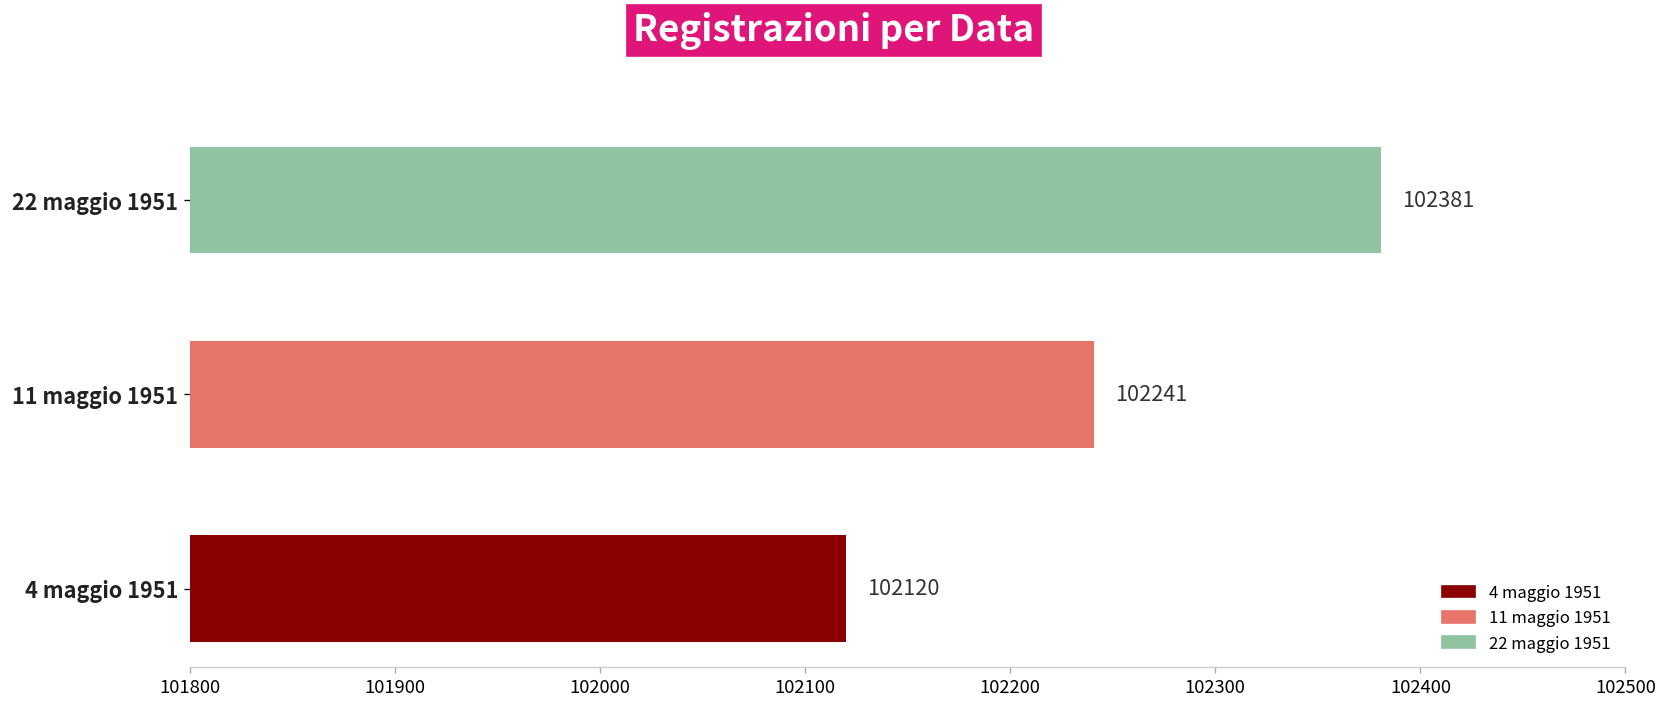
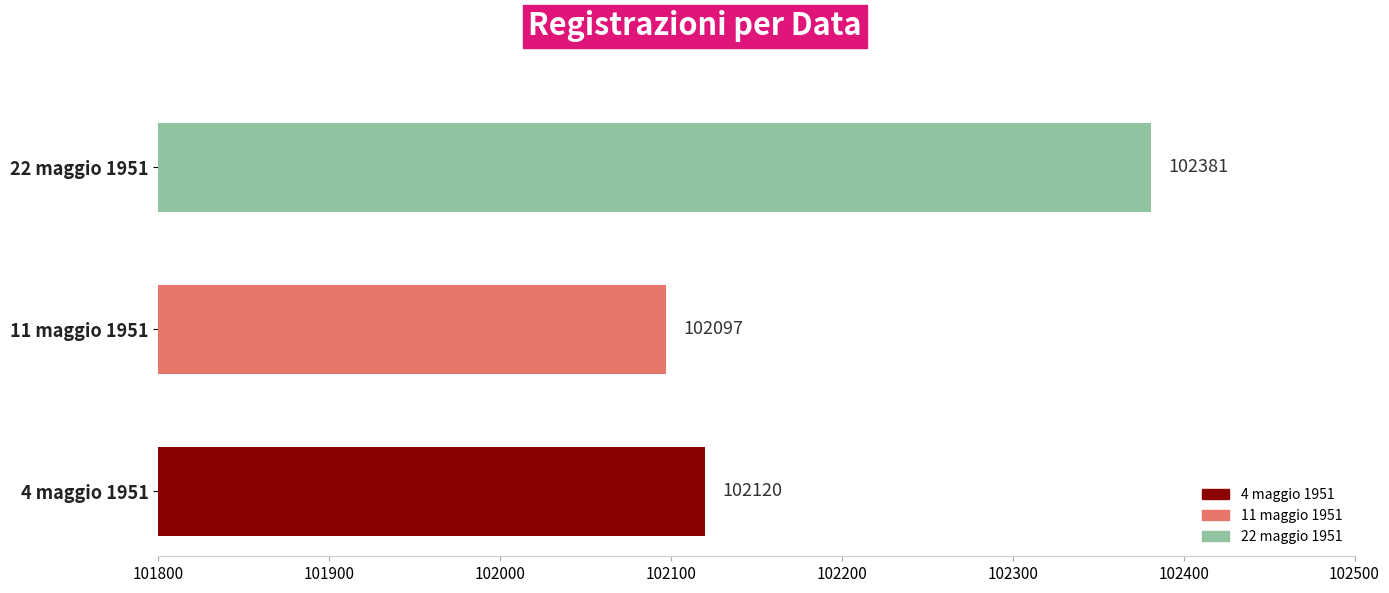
11 maggio 1951: 102241 -> 102097
